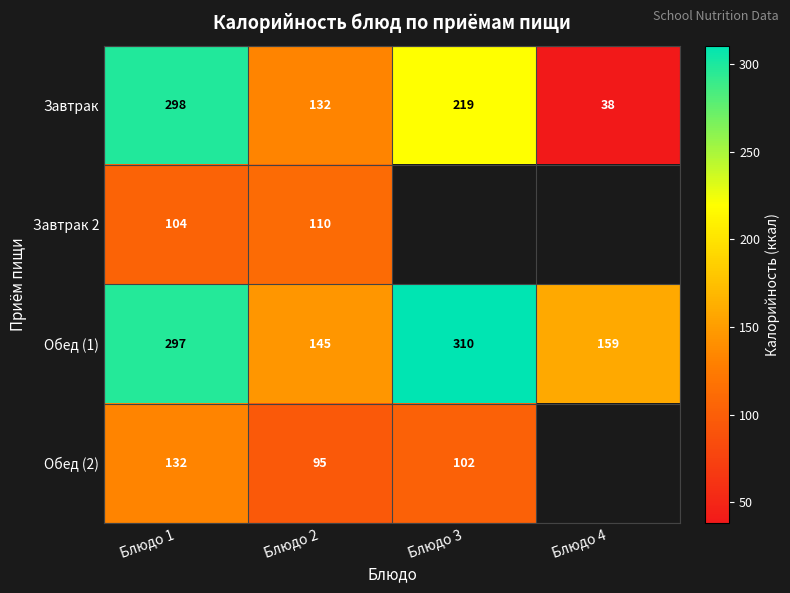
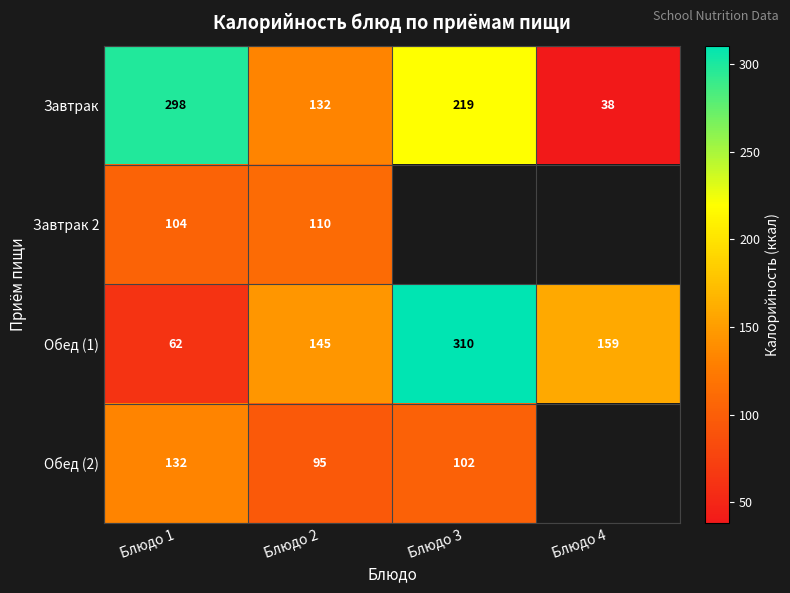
Обед (1), Блюдо 1: 297 -> 62
